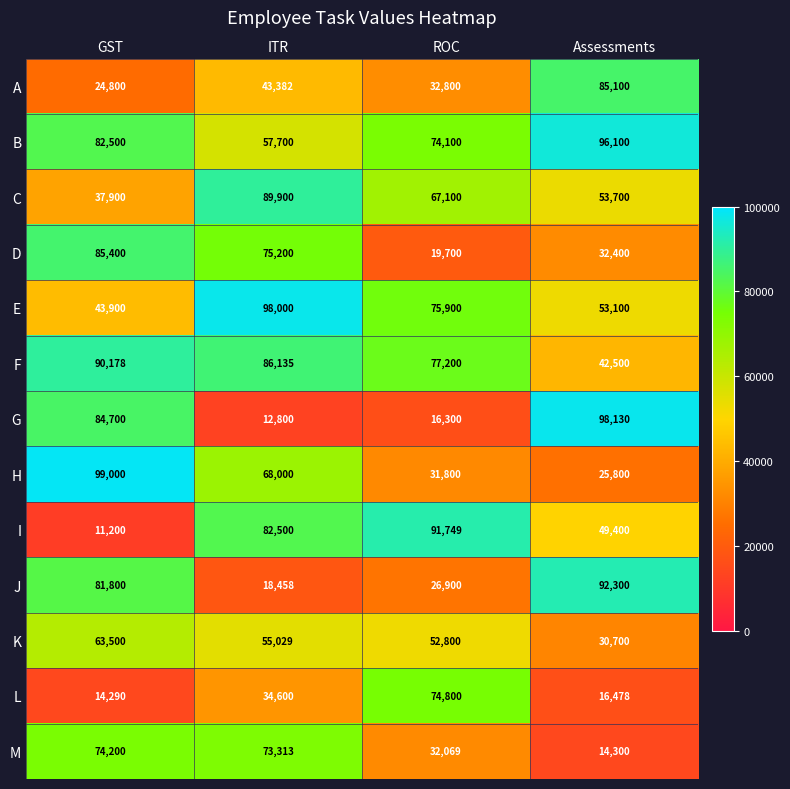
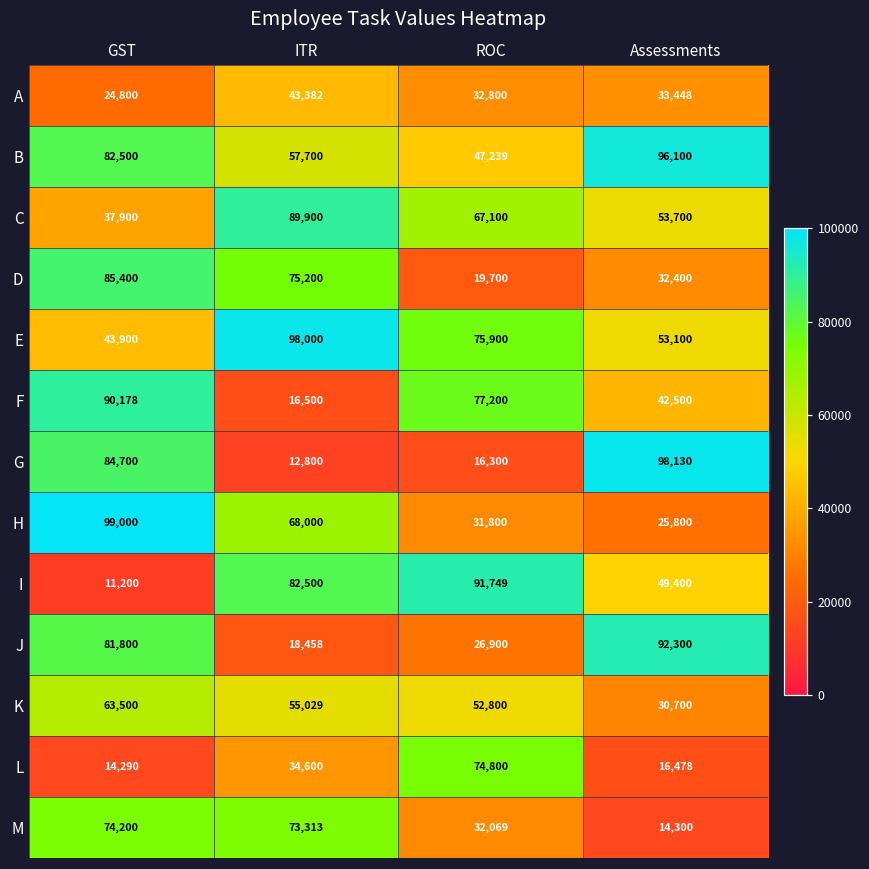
A, Assessments: 85,100 -> 33,448
B, ROC: 74,100 -> 47,239
F, ITR: 86,135 -> 16,500
